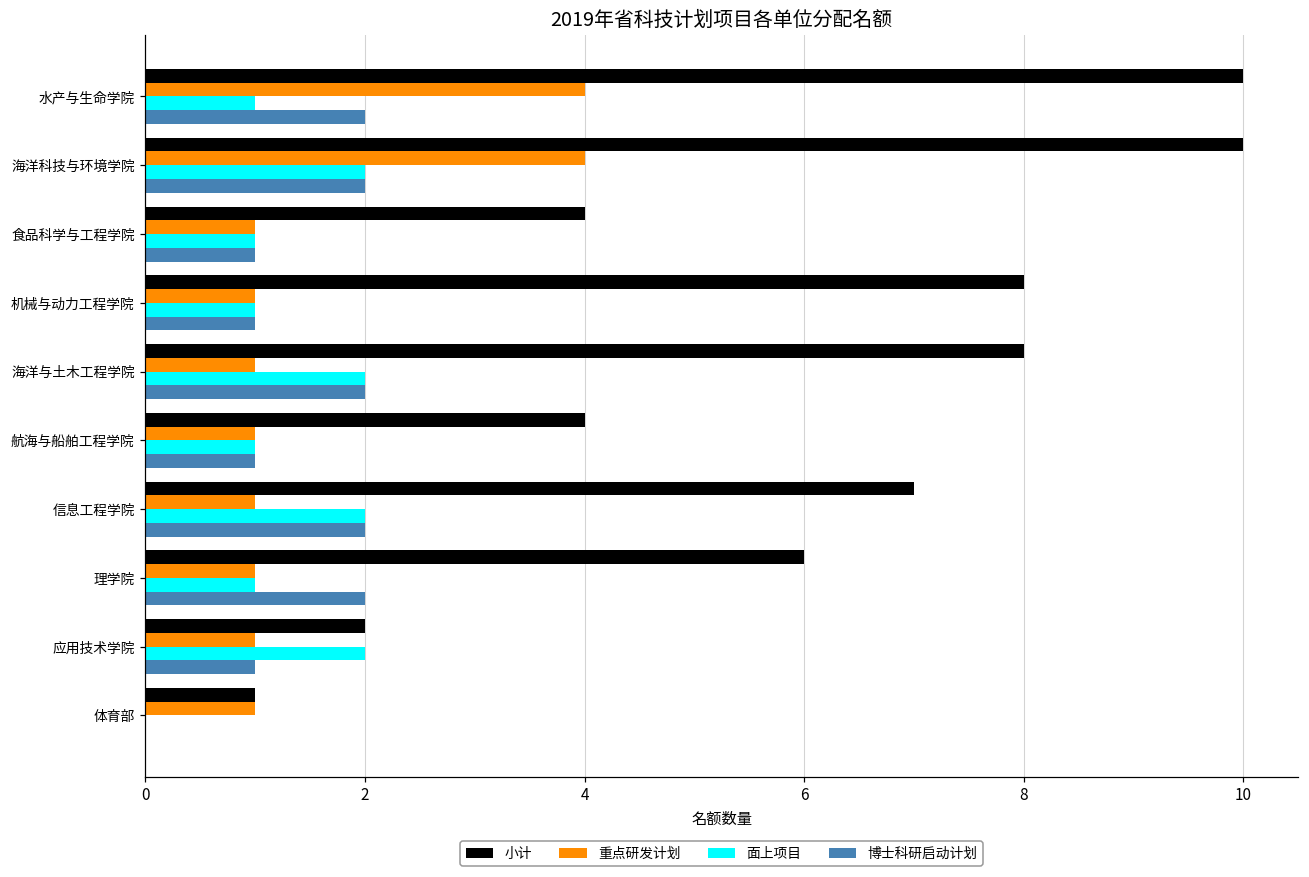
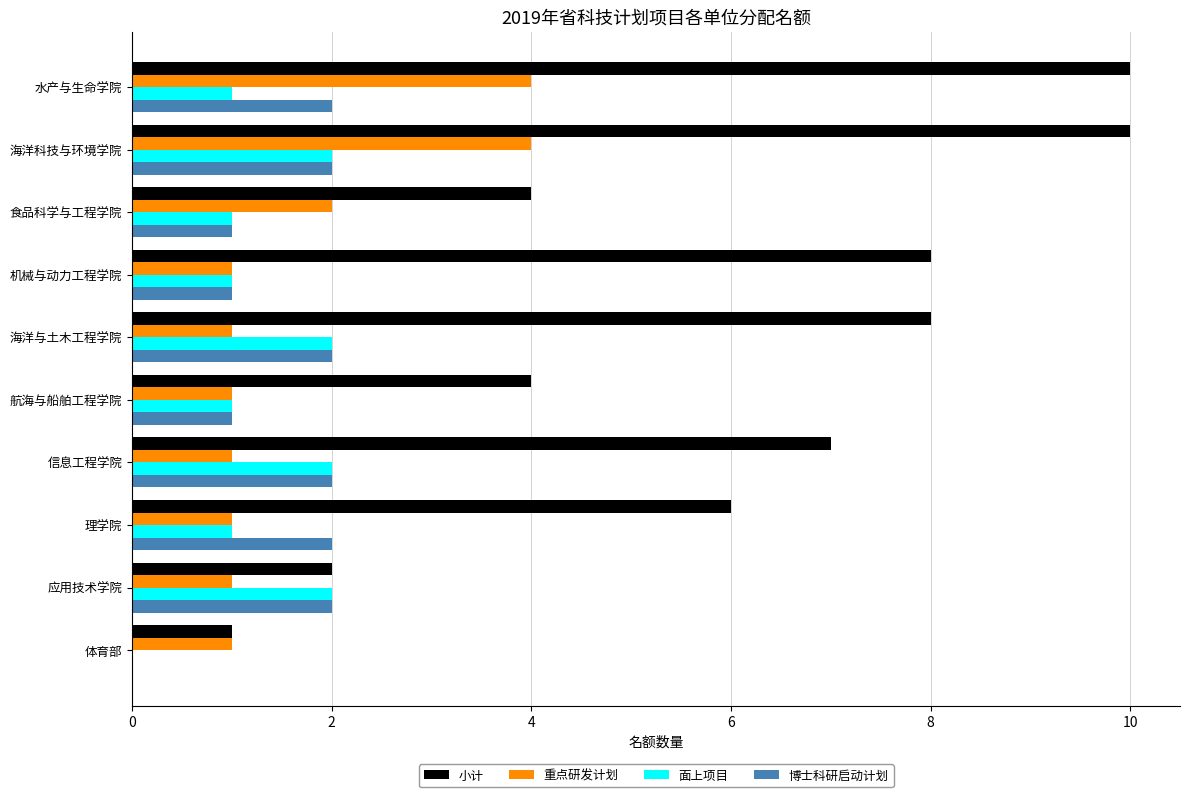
重点研发计划, 食品科学与工程学院: 1 -> 2
博士科研启动计划, 应用技术学院: 1 -> 2
